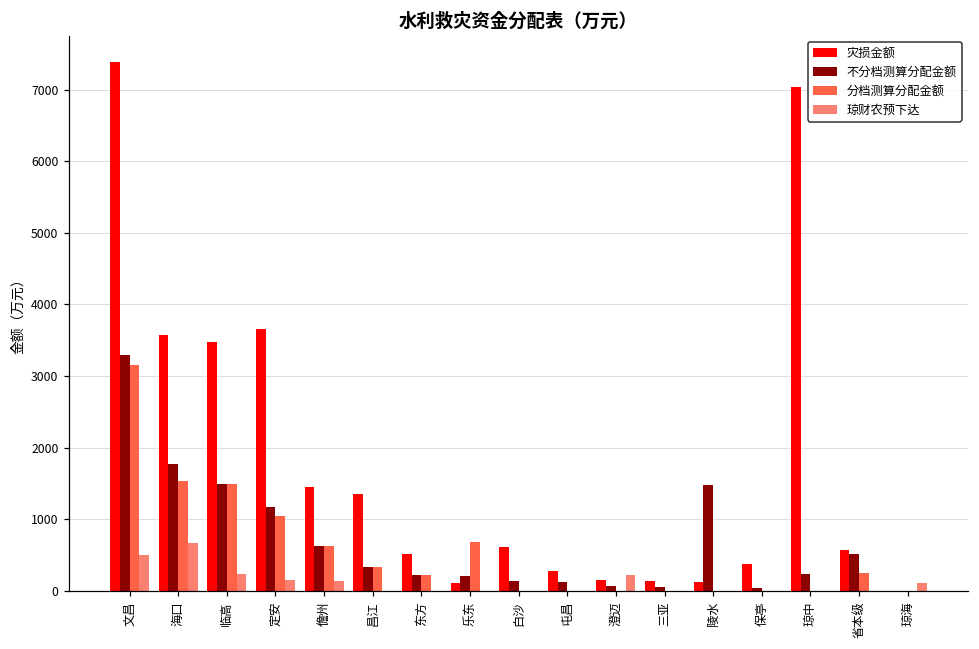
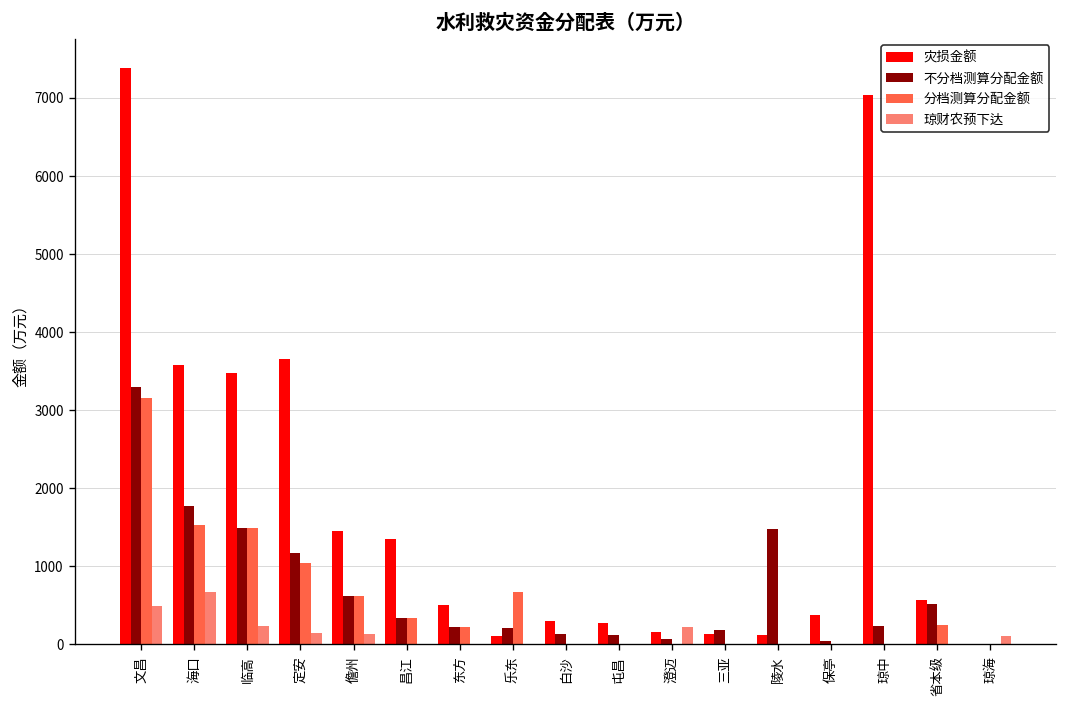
灾损金额, 白沙: 600 -> 300
不分档测算分配金额, 三亚: 100 -> 200
